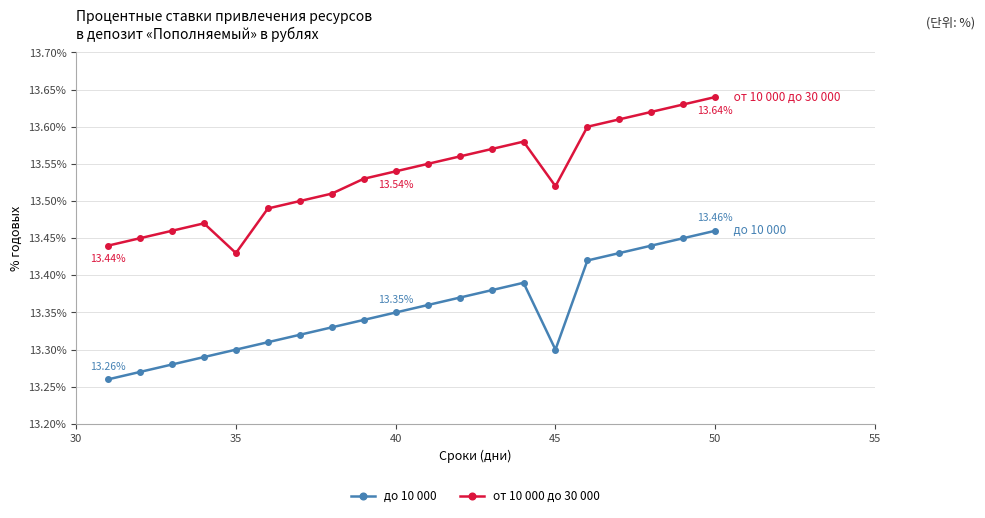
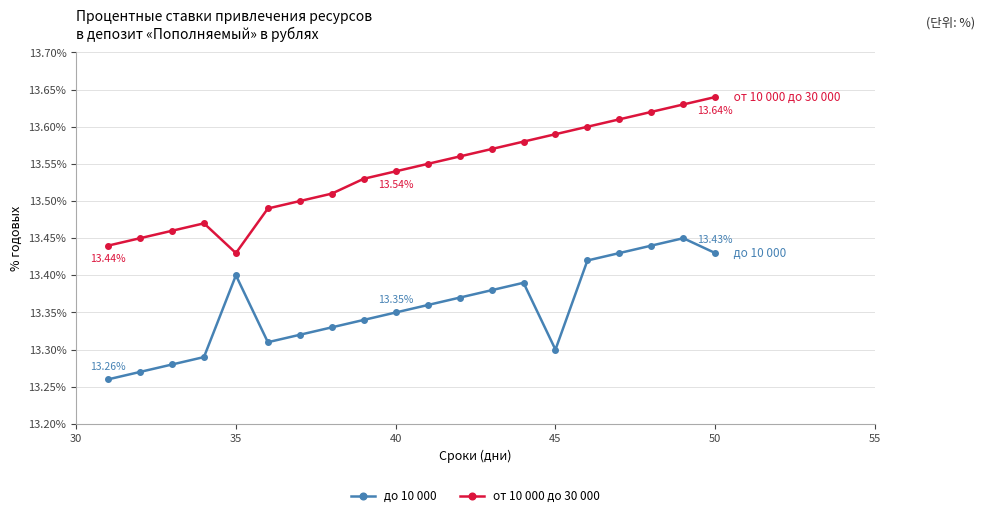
до 10 000, 35: 13.3% -> 13.4%
от 10 000 до 30 000, 45: 13.52% -> 13.59%
до 10 000, 50: 13.46% -> 13.43%
